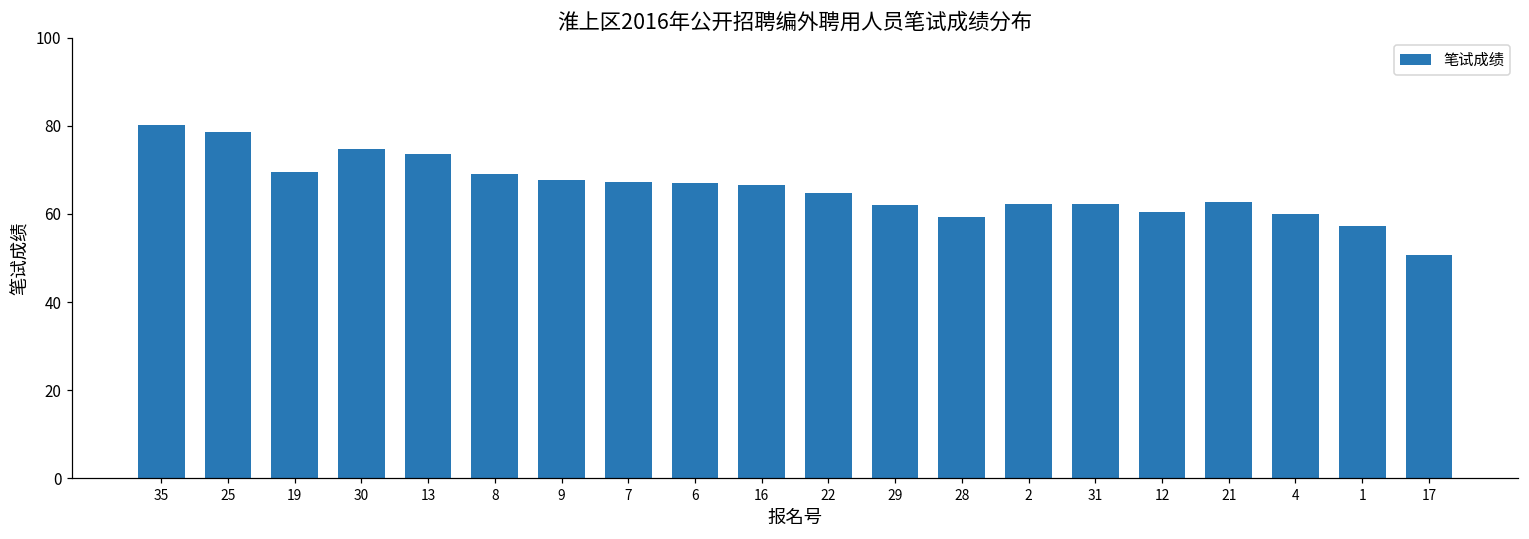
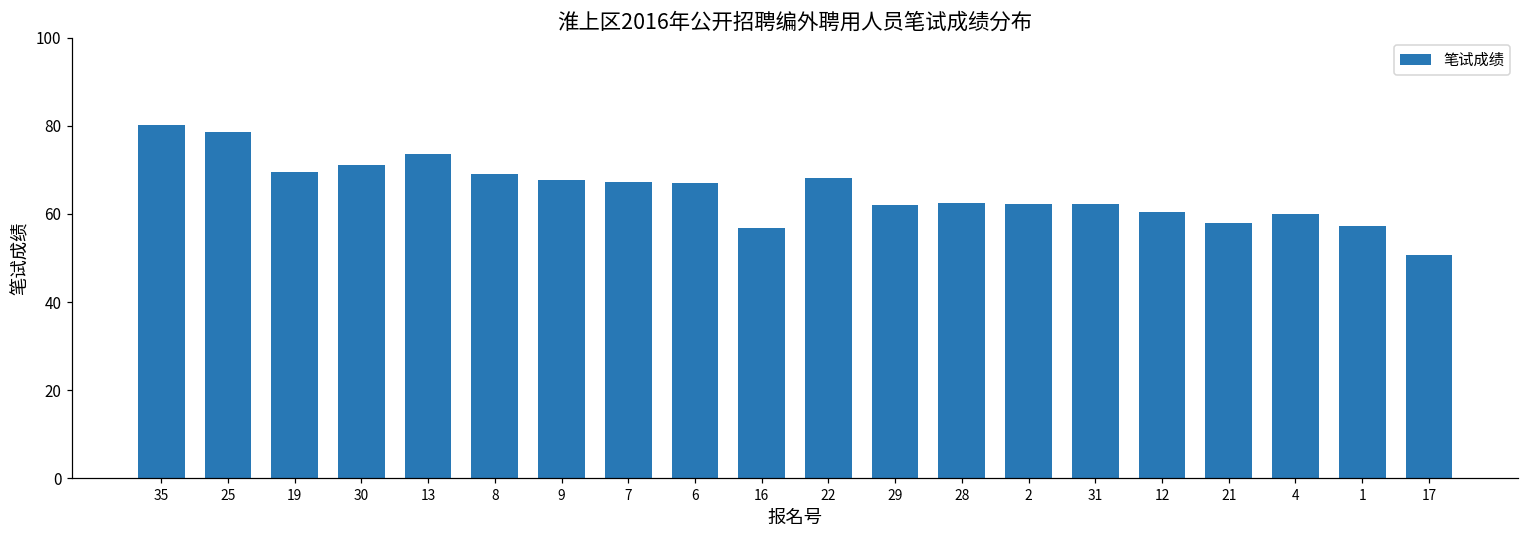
30: 75 -> 71
16: 67 -> 57
22: 65 -> 68
28: 59 -> 62
21: 63 -> 58
